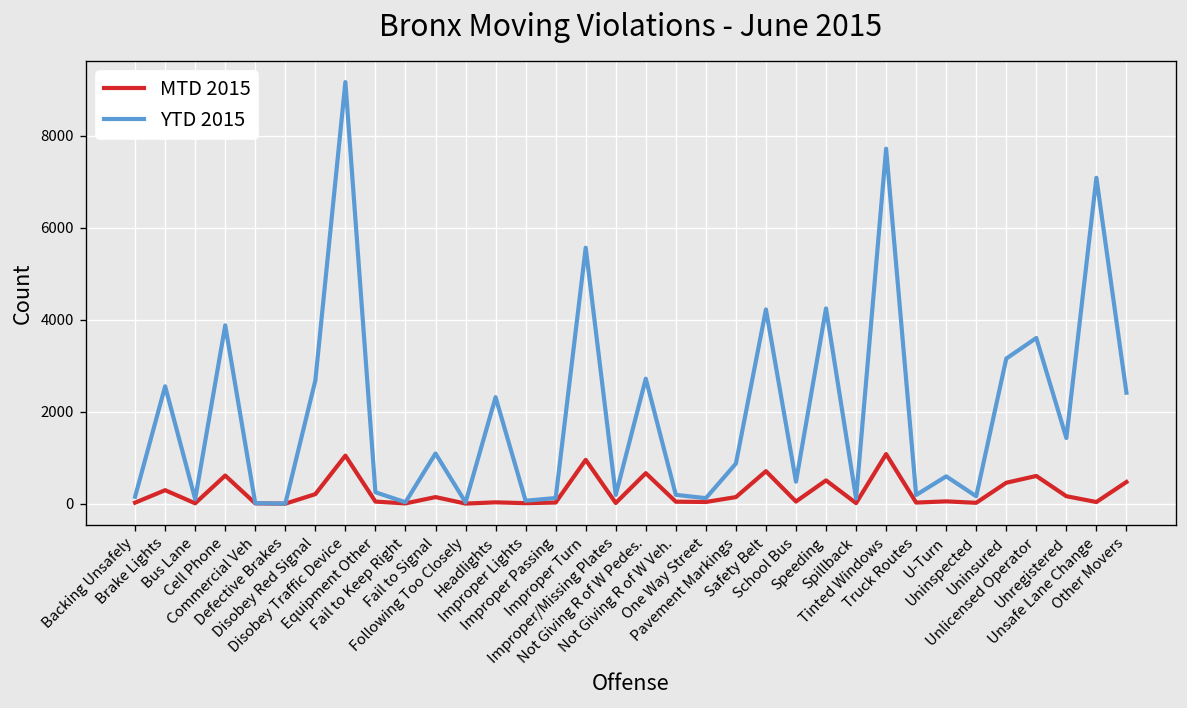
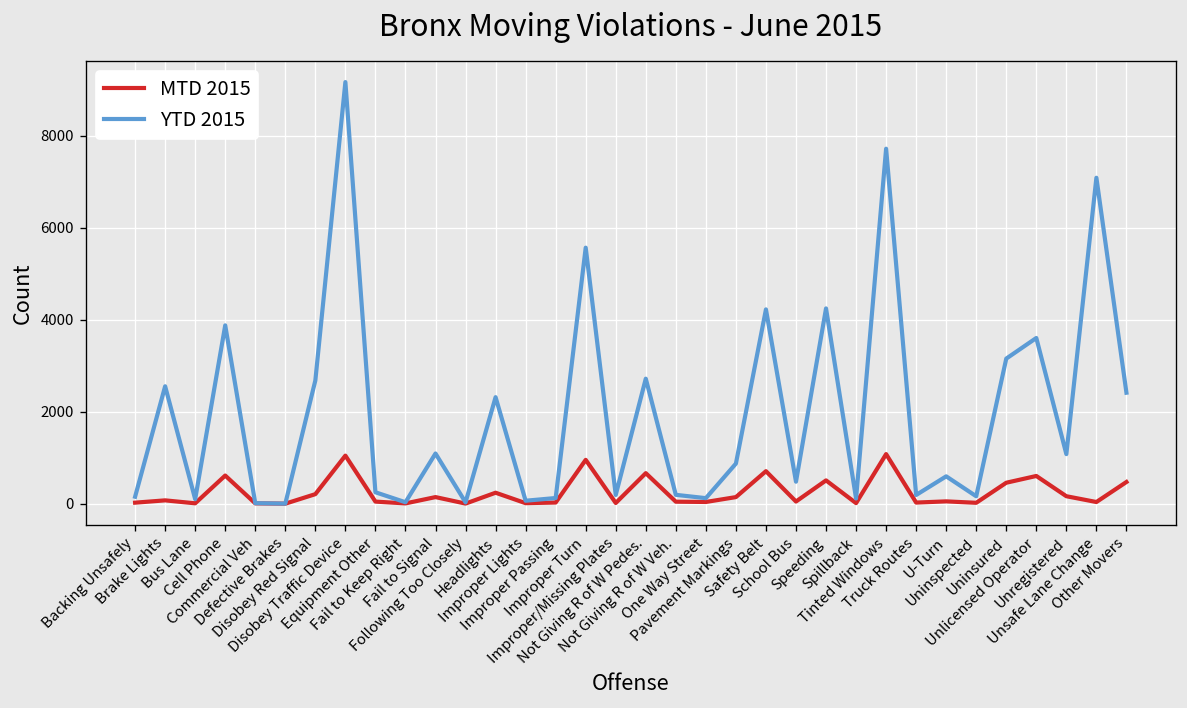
MTD 2015, Brake Lights: 300 -> 100
MTD 2015, Headlights: 0 -> 200
YTD 2015, Unregistered: 1400 -> 1100
